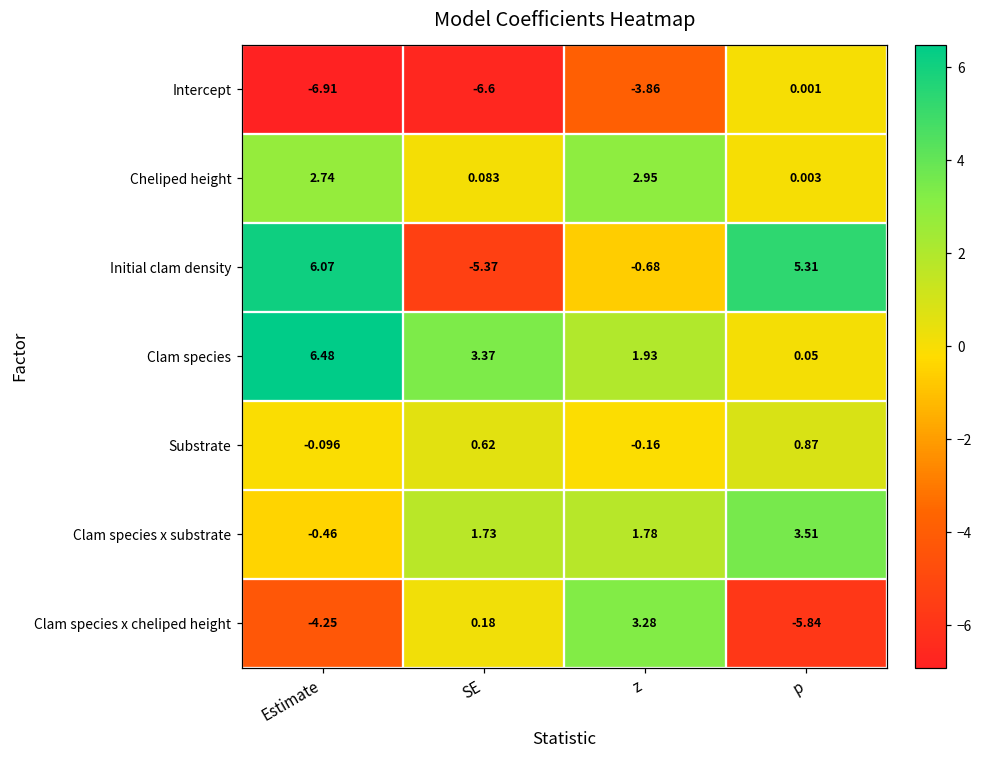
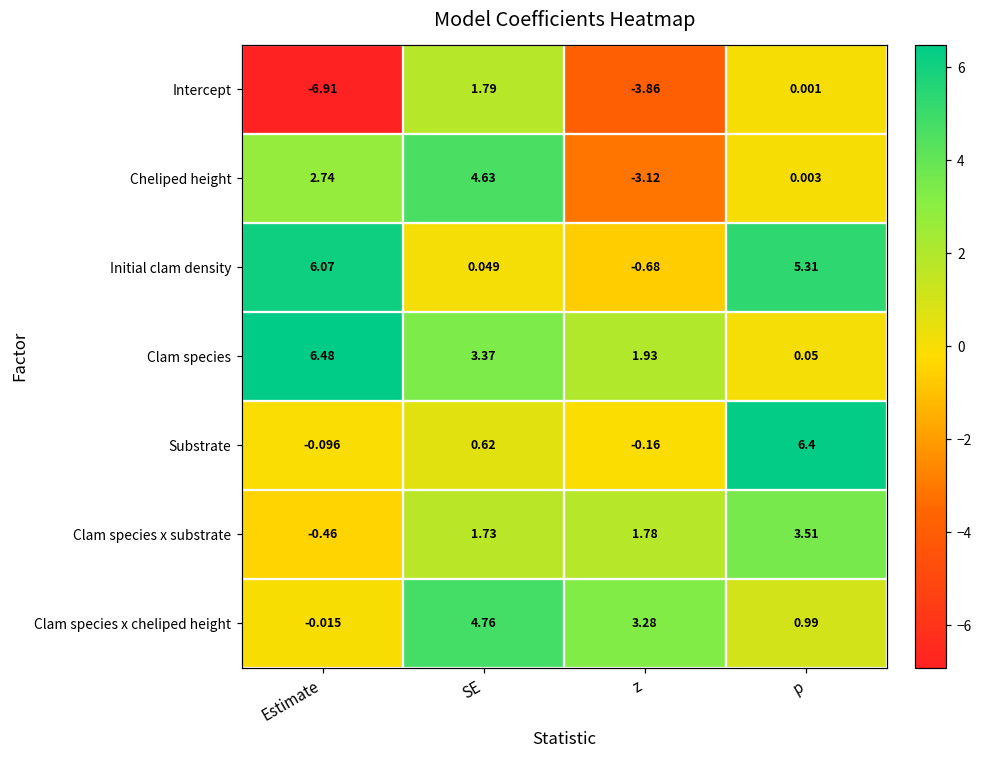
Intercept, SE: -6.6 -> 1.79
Cheliped height, SE: 0.083 -> 4.63
Cheliped height, z: 2.95 -> -3.12
Initial clam density, SE: -5.37 -> 0.049
Substrate, p: 0.87 -> 6.4
Clam species x cheliped height, Estimate: -4.25 -> -0.015
Clam species x cheliped height, SE: 0.18 -> 4.76
Clam species x cheliped height, p: -5.84 -> 0.99
